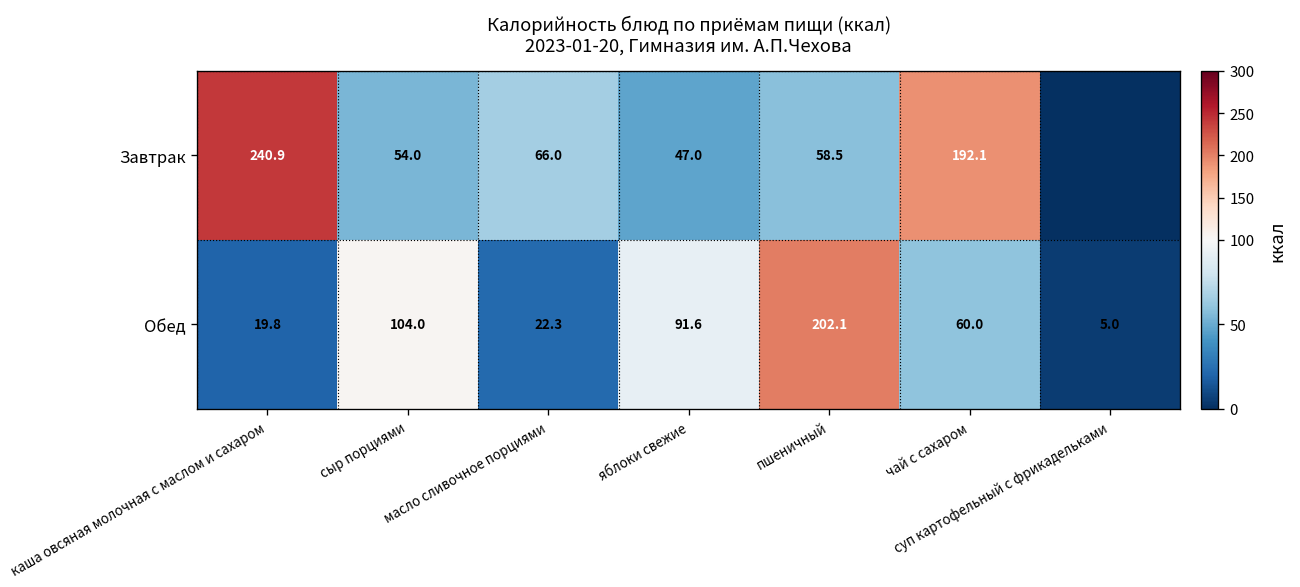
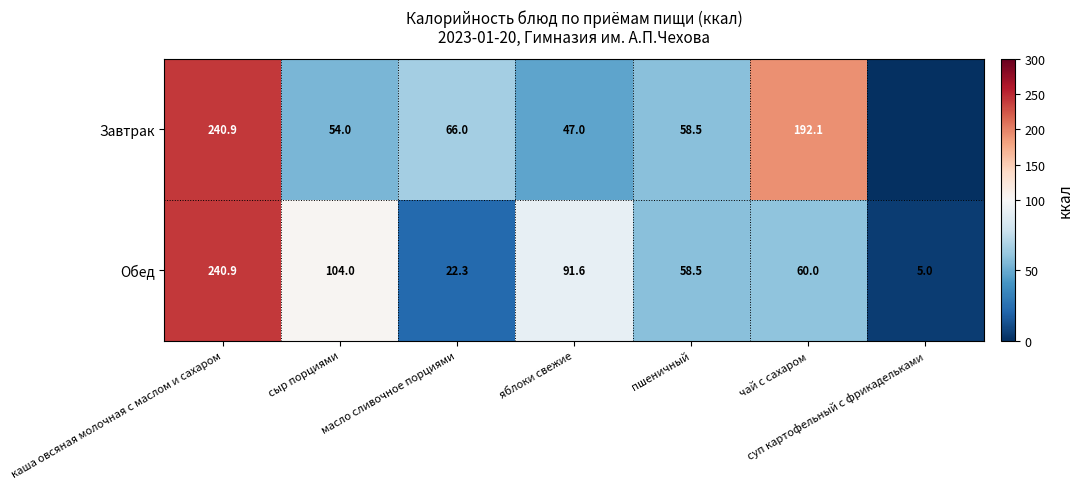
Обед, каша овсяная молочная с маслом и сахаром: 19.8 -> 240.9
Обед, пшеничный: 202.1 -> 58.5
